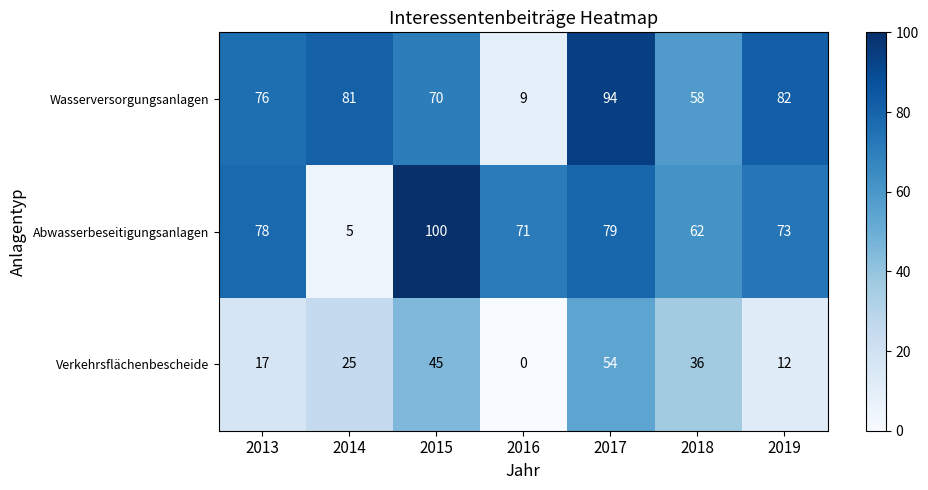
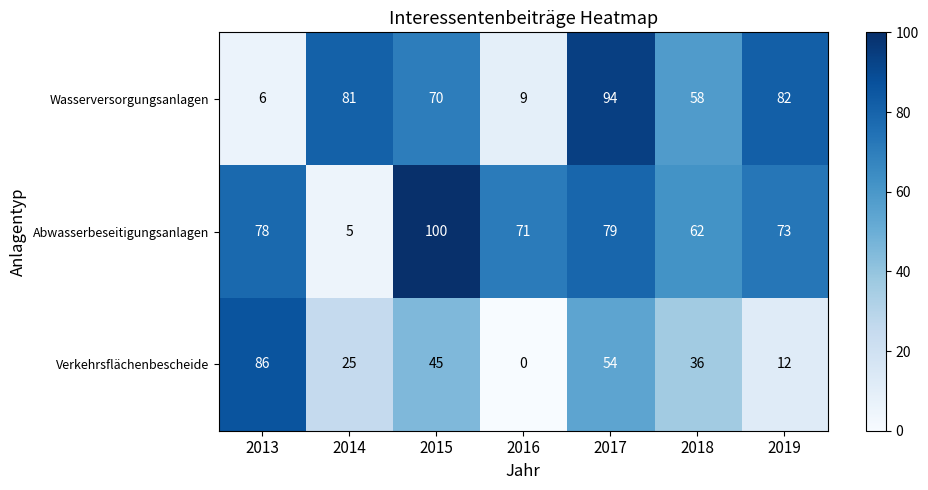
Wasserversorgungsanlagen, 2013: 76 -> 6
Verkehrsflächenbescheide, 2013: 17 -> 86
